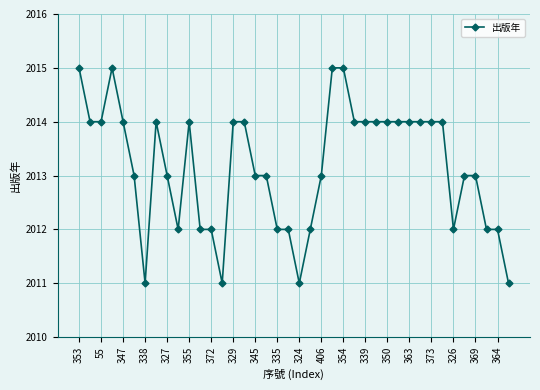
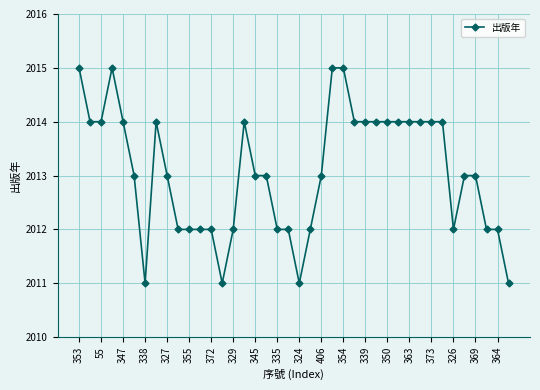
355: 2014 -> 2012
329: 2014 -> 2012
